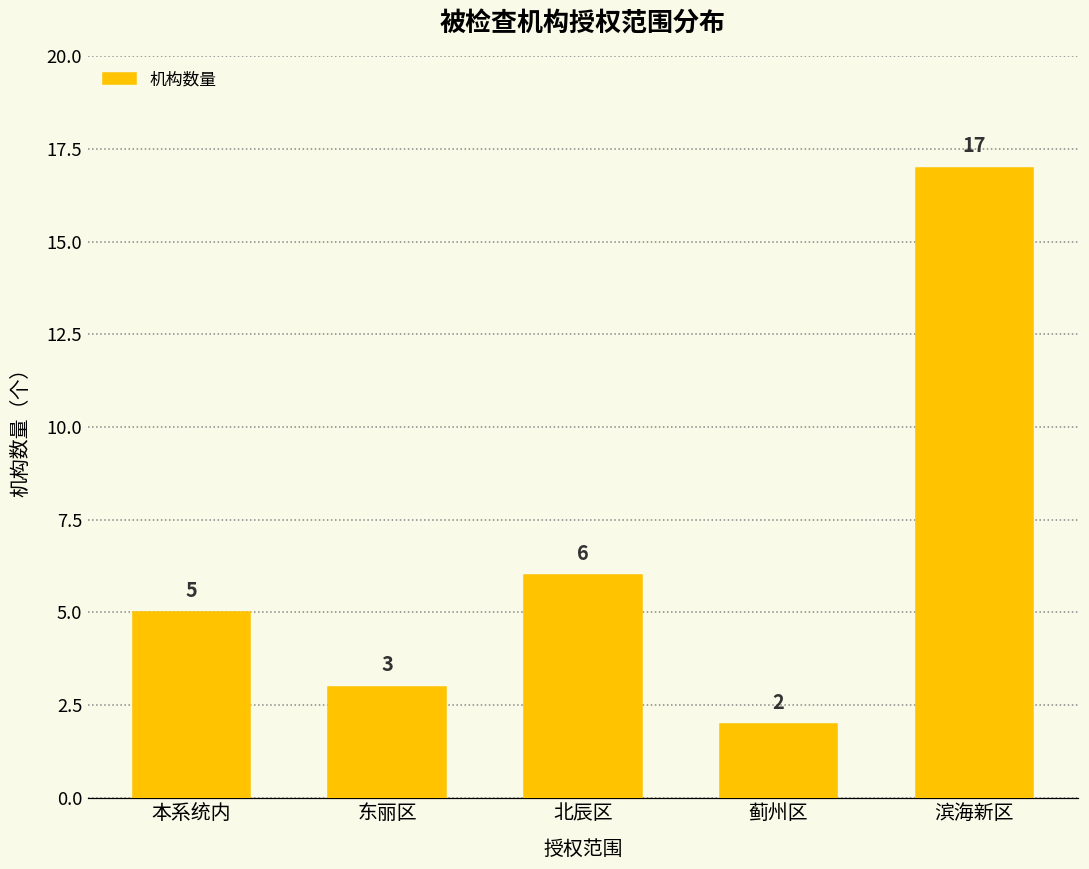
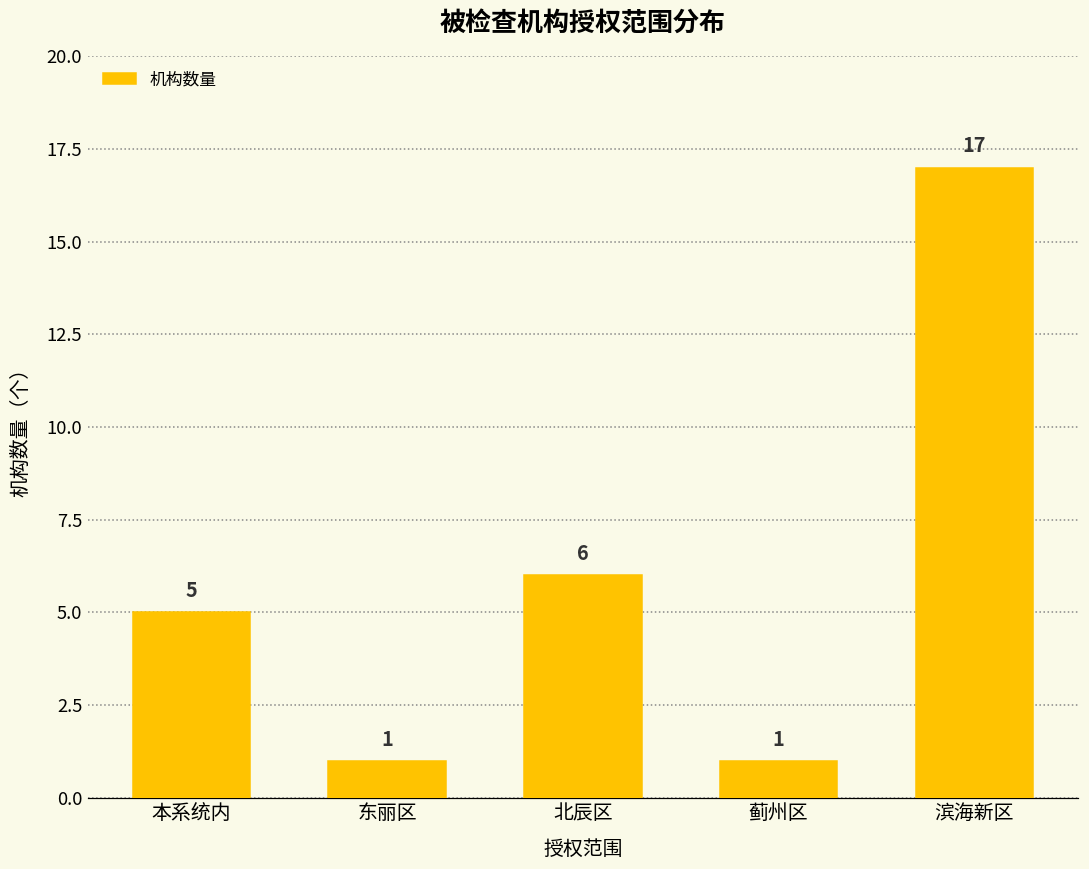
东丽区: 3 -> 1
蓟州区: 2 -> 1
